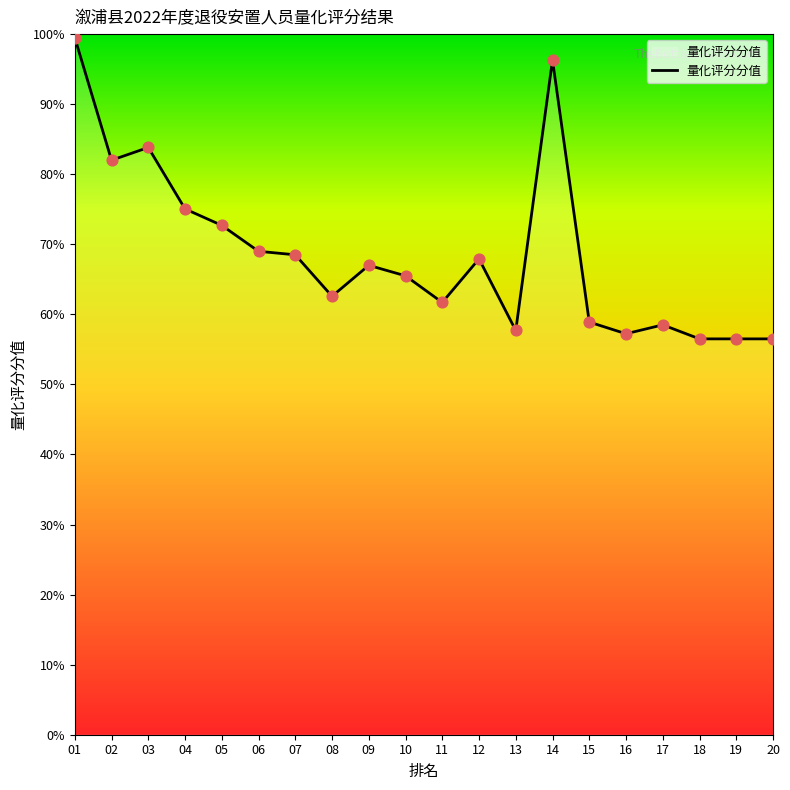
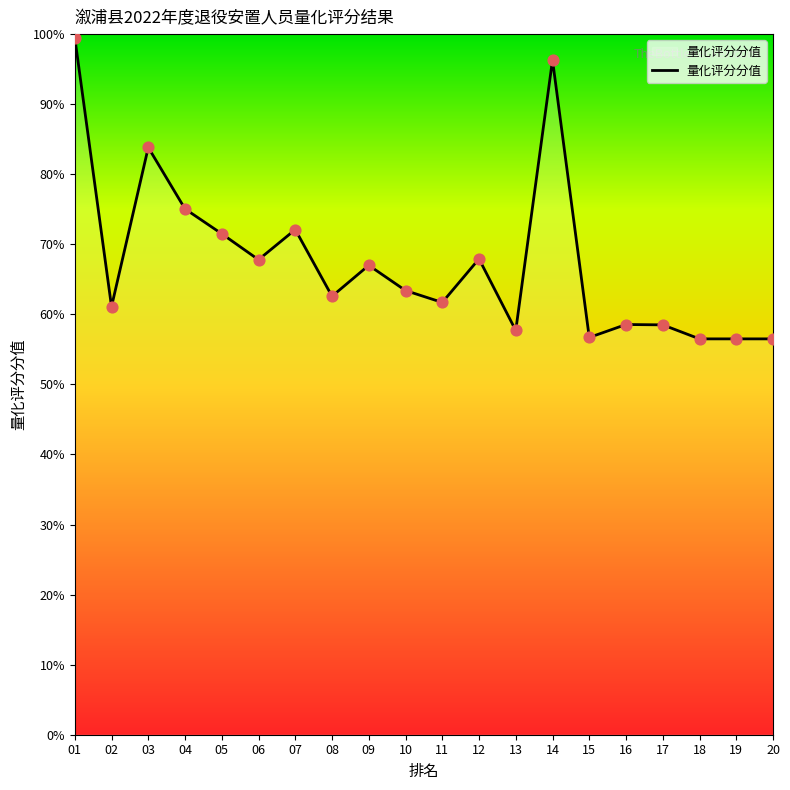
02: 82% -> 61%
05: 73% -> 72%
06: 69% -> 68%
07: 69% -> 72%
10: 66% -> 63%
15: 59% -> 57%
16: 57% -> 59%
